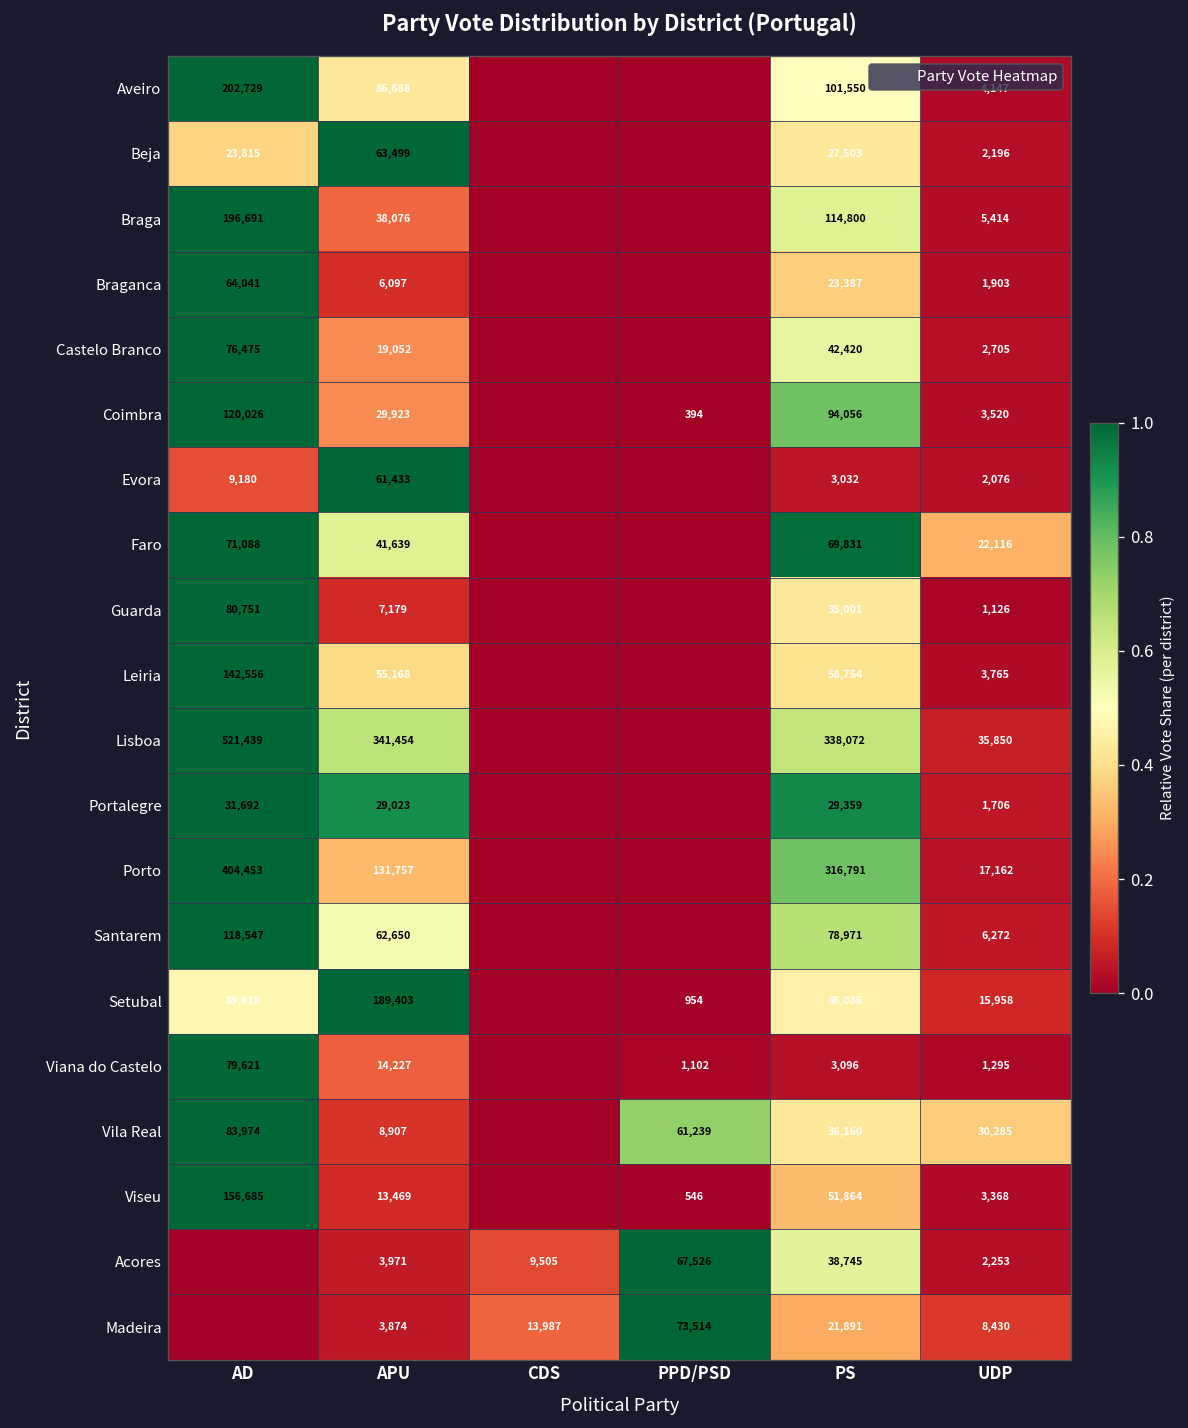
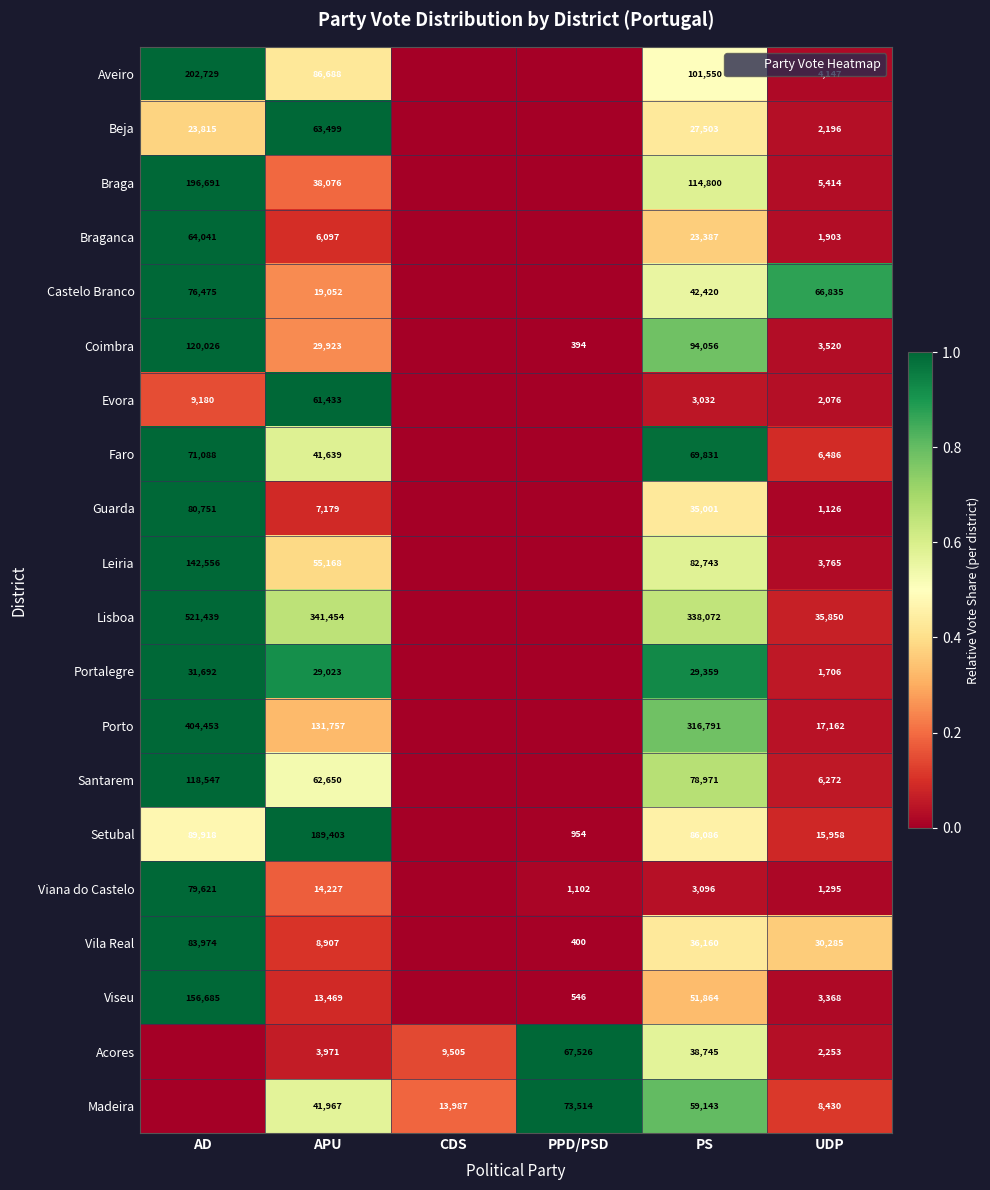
Castelo Branco, UDP: 2,705 -> 66,835
Faro, UDP: 22,116 -> 6,486
Leiria, PS: 58,754 -> 82,743
Vila Real, PPD/PSD: 61,239 -> 400
Madeira, APU: 3,874 -> 41,967
Madeira, PS: 21,891 -> 59,143
